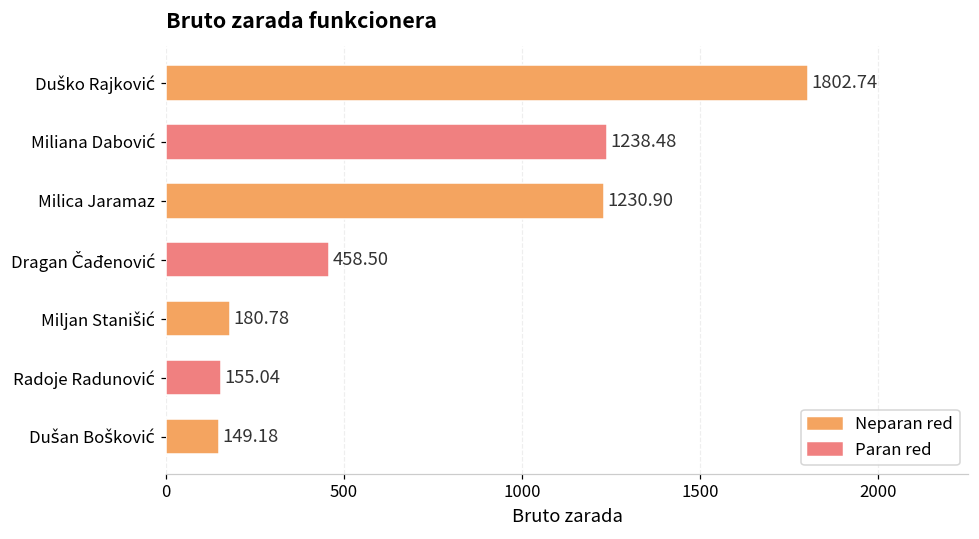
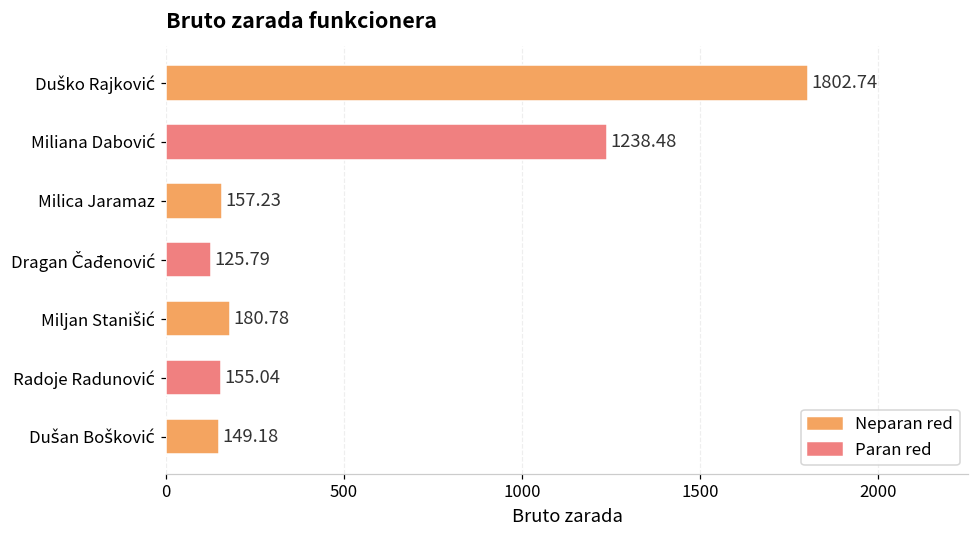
Milica Jaramaz: 1230.90 -> 157.23
Dragan Čađenović: 458.50 -> 125.79
